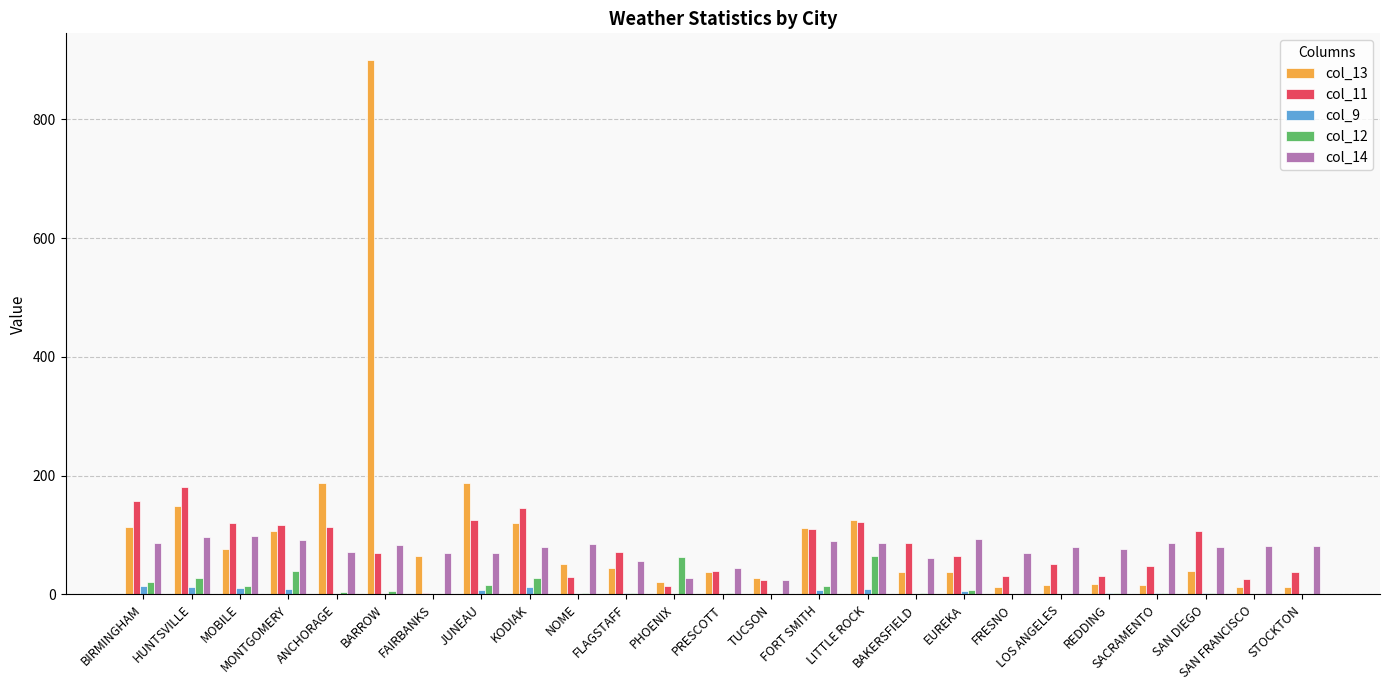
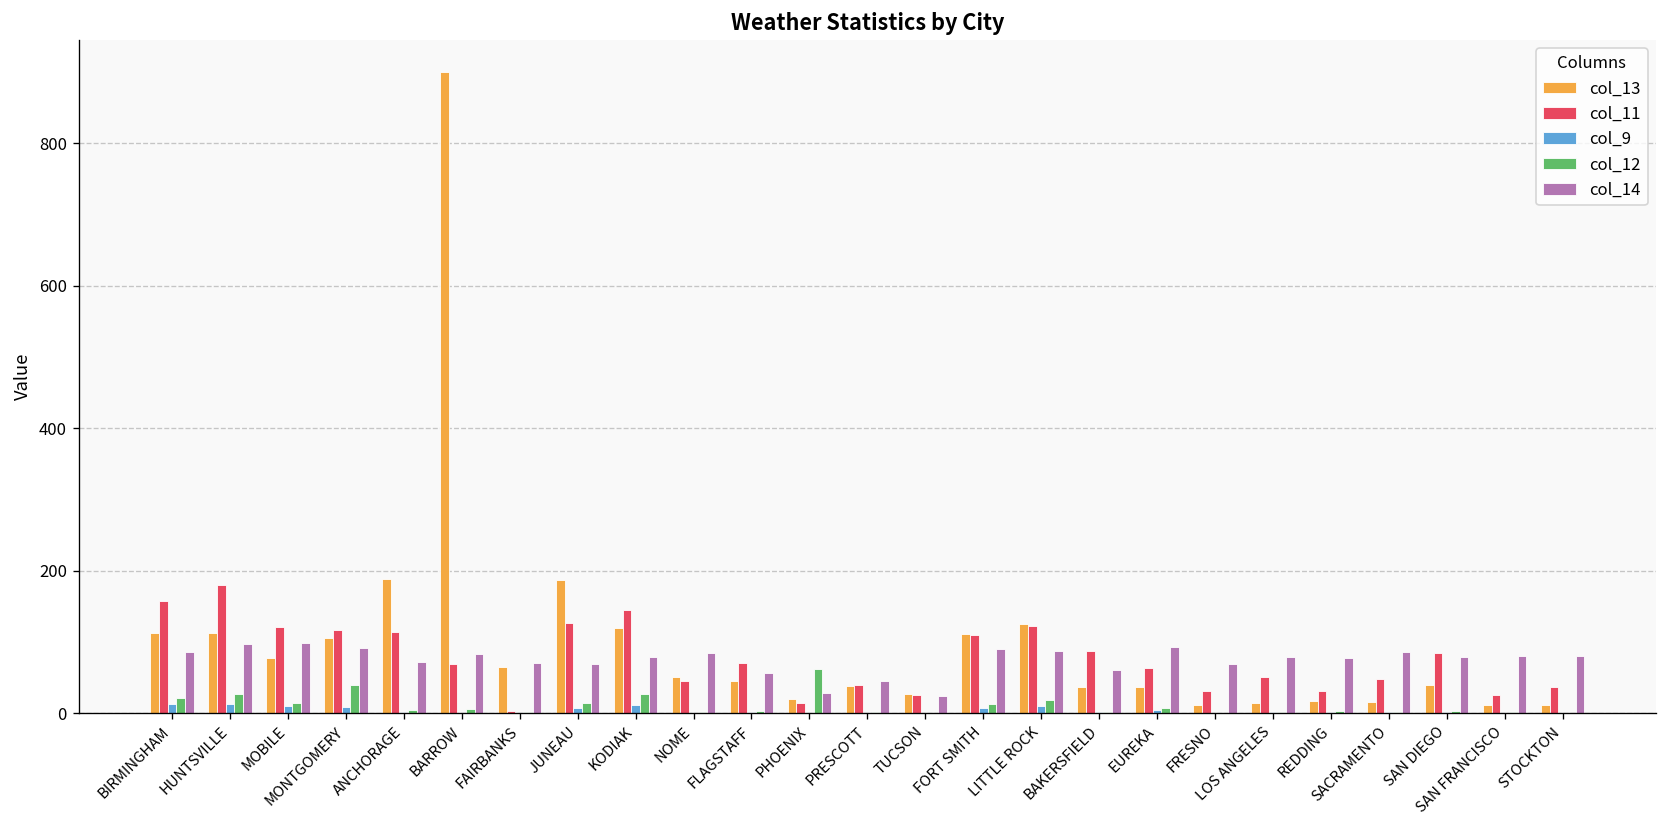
col_13, HUNTSVILLE: 150 -> 110
col_11, NOME: 30 -> 50
col_12, LITTLE ROCK: 60 -> 20
col_11, SAN DIEGO: 110 -> 80
